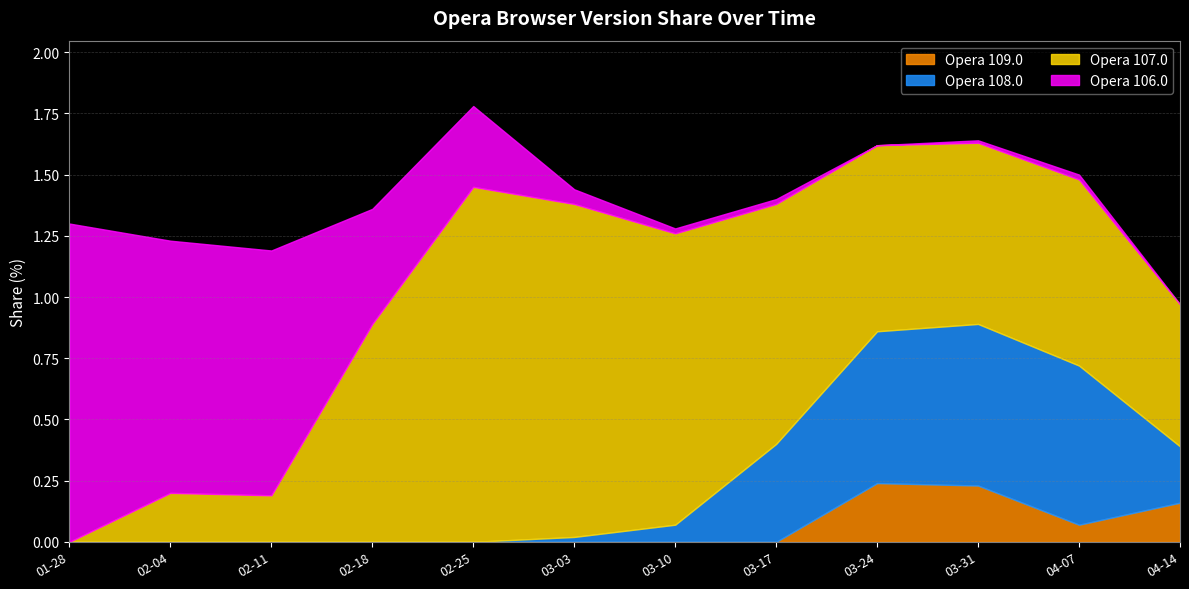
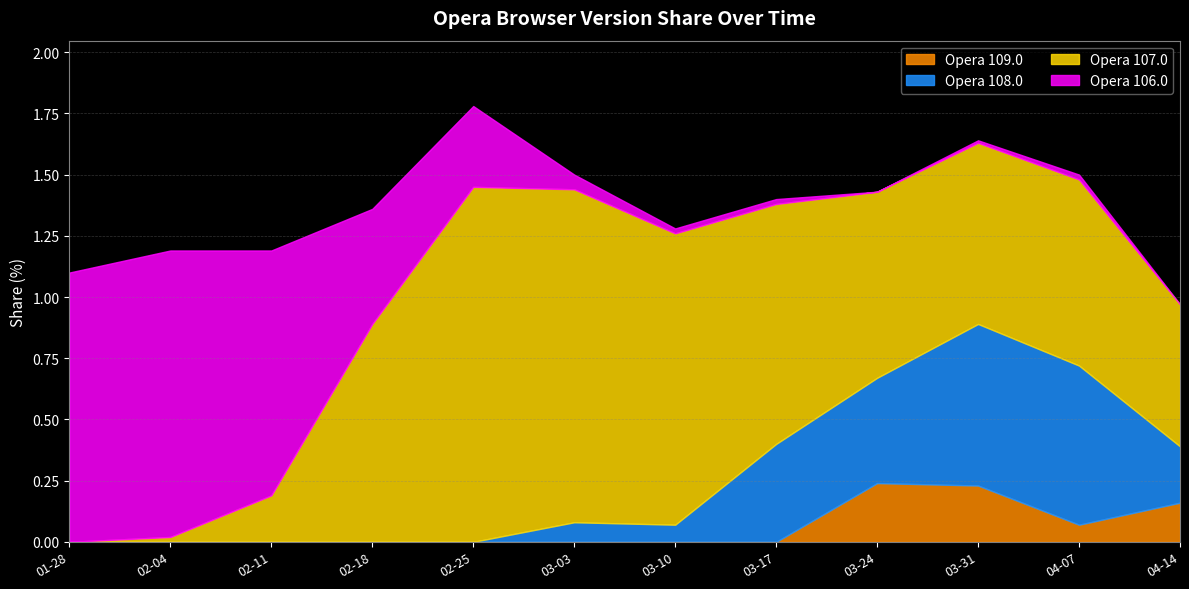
Opera 106.0, 01-28: 1.3 -> 1.1
Opera 107.0, 02-04: 0.20 -> 0.02
Opera 106.0, 02-04: 1.03 -> 1.17
Opera 108.0, 03-03: 0.02 -> 0.08
Opera 108.0, 03-24: 0.62 -> 0.43
